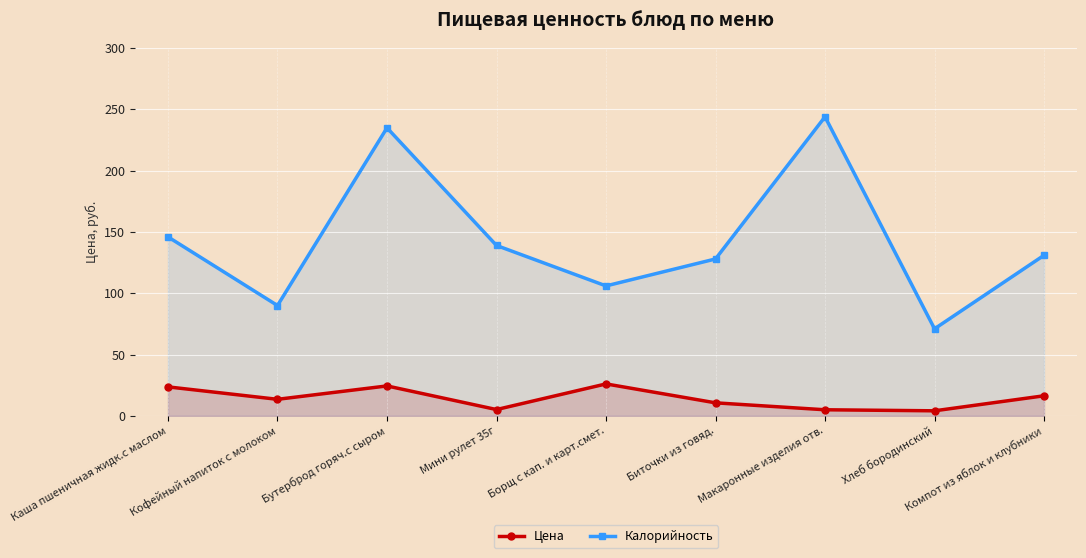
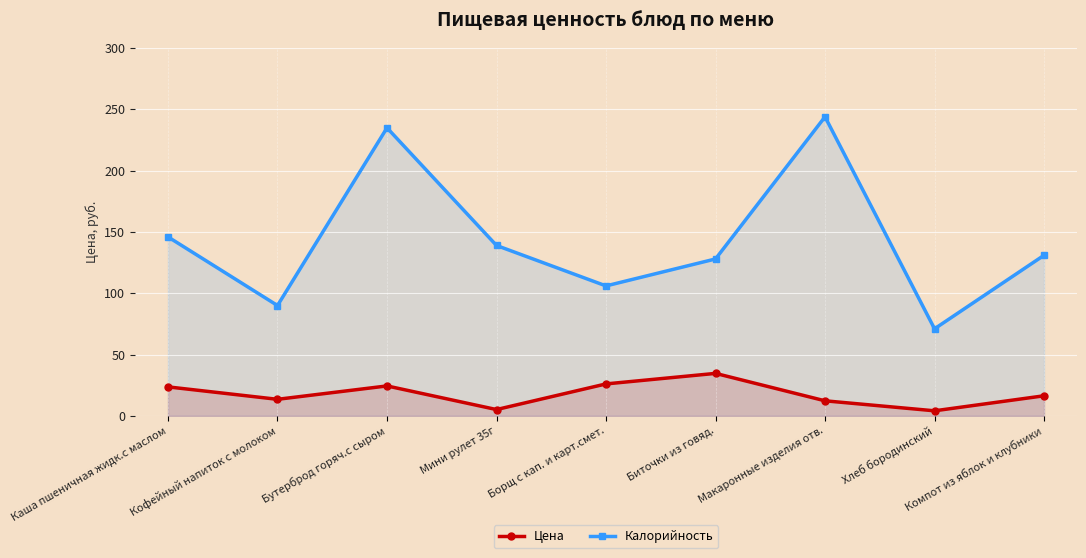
Цена, Биточки из говяд.: 11 -> 35
Цена, Макаронные изделия отв.: 5 -> 12
